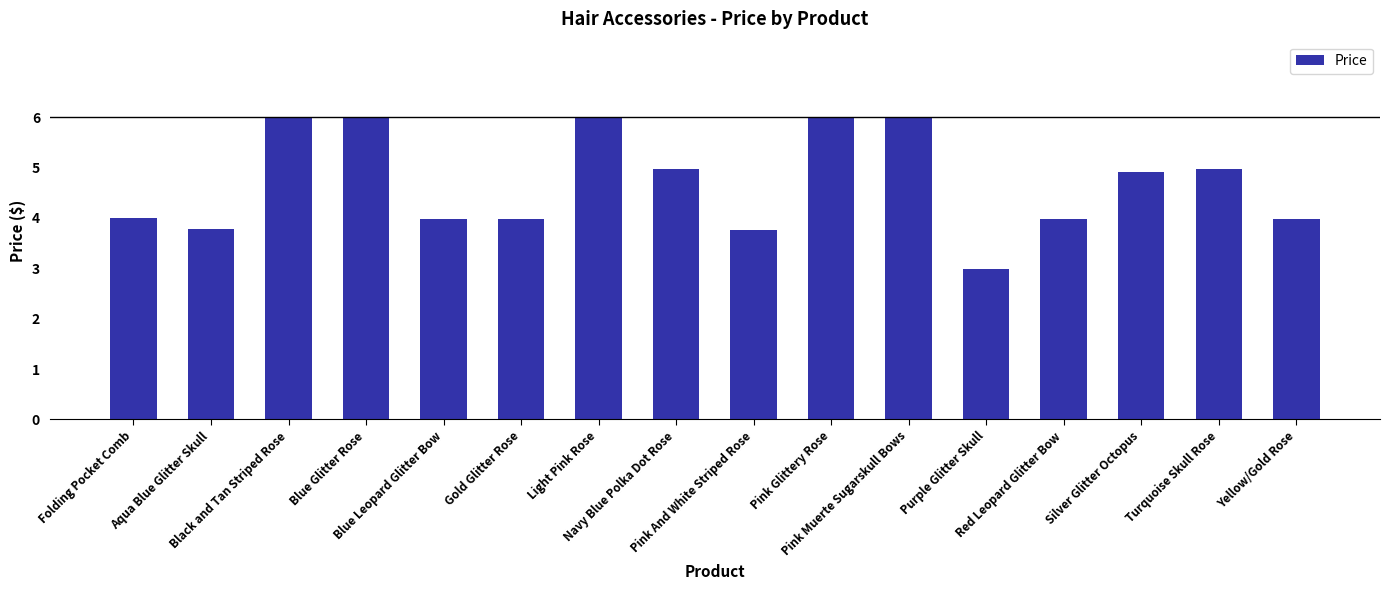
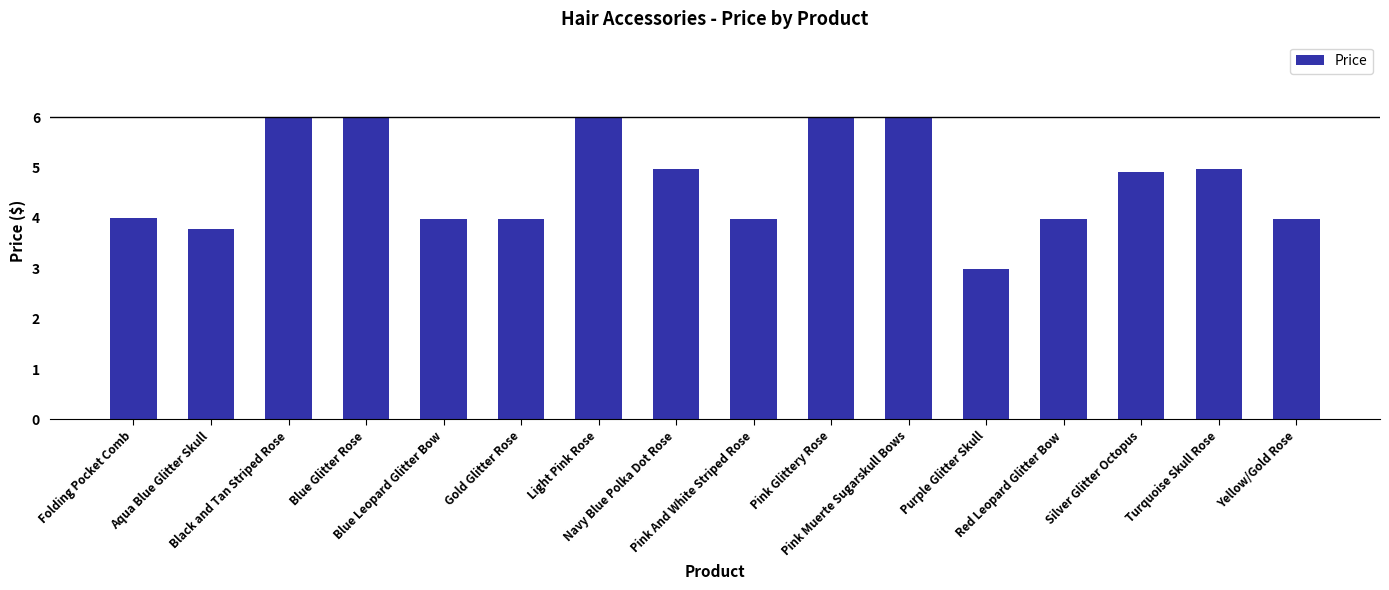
Pink And White Striped Rose: 3.8 -> 4.0
